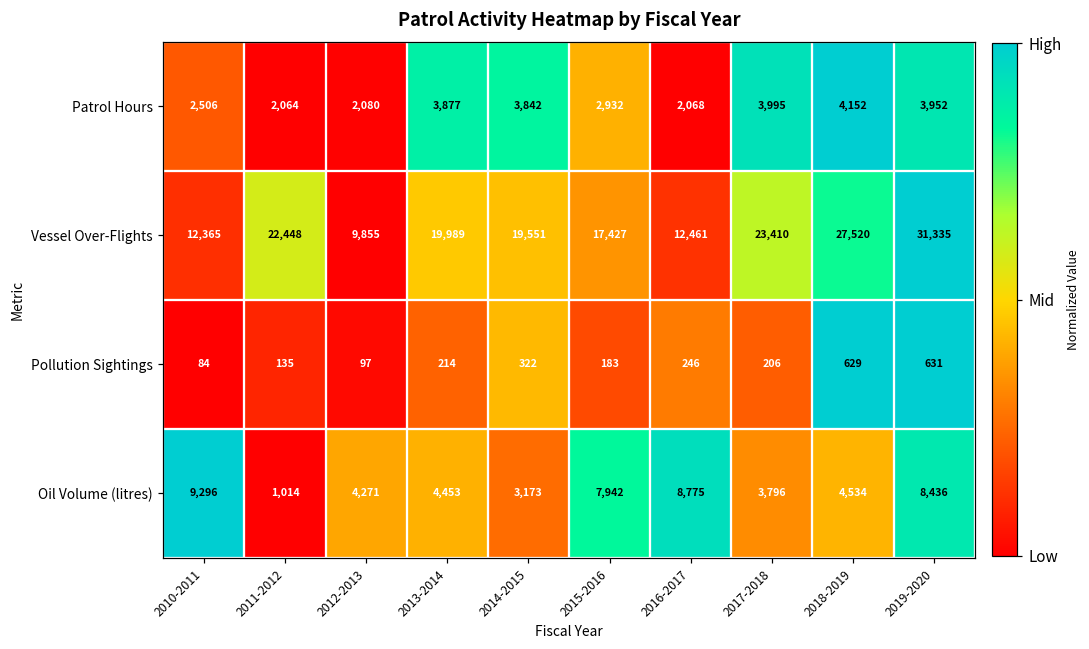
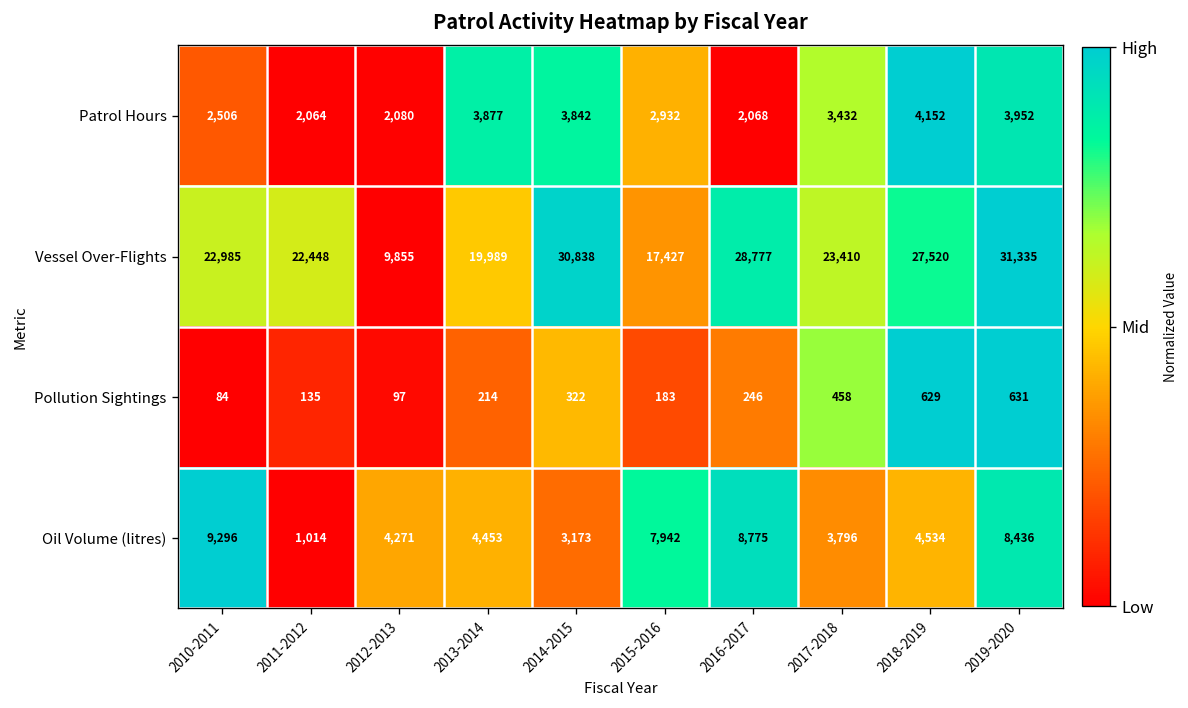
Patrol Hours, 2017-2018: 3,995 -> 3,432
Vessel Over-Flights, 2010-2011: 12,365 -> 22,985
Vessel Over-Flights, 2014-2015: 19,551 -> 30,838
Vessel Over-Flights, 2016-2017: 12,461 -> 28,777
Pollution Sightings, 2017-2018: 206 -> 458
